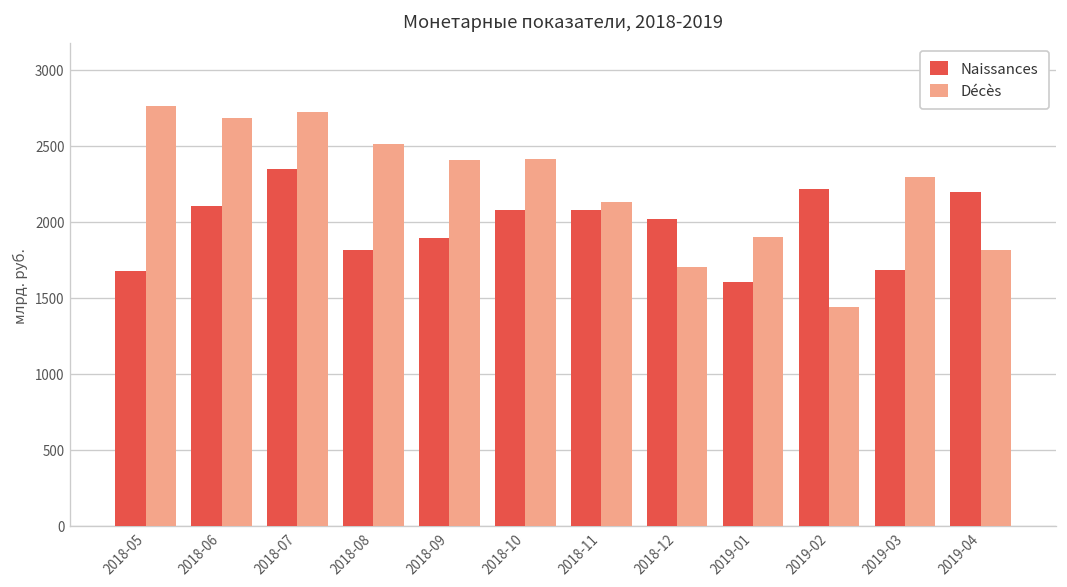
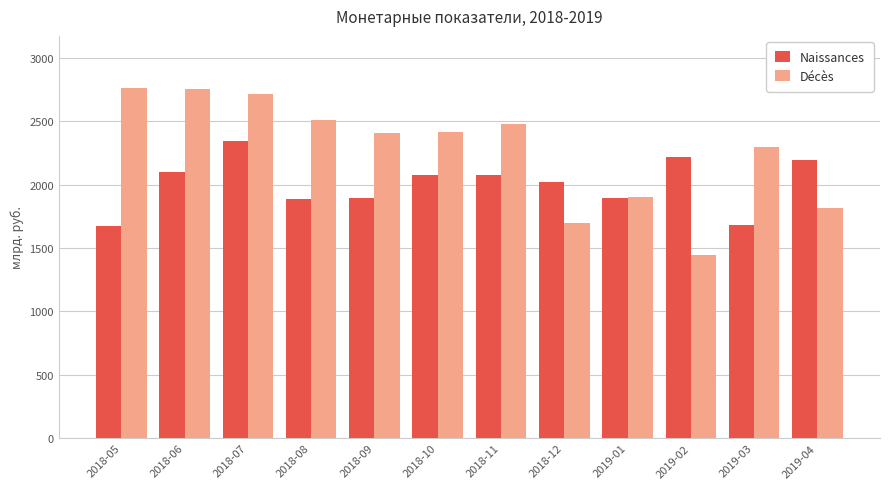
Décès, 2018-06: 2680 -> 2750
Naissances, 2018-08: 1820 -> 1890
Décès, 2018-11: 2130 -> 2480
Naissances, 2019-01: 1600 -> 1900
